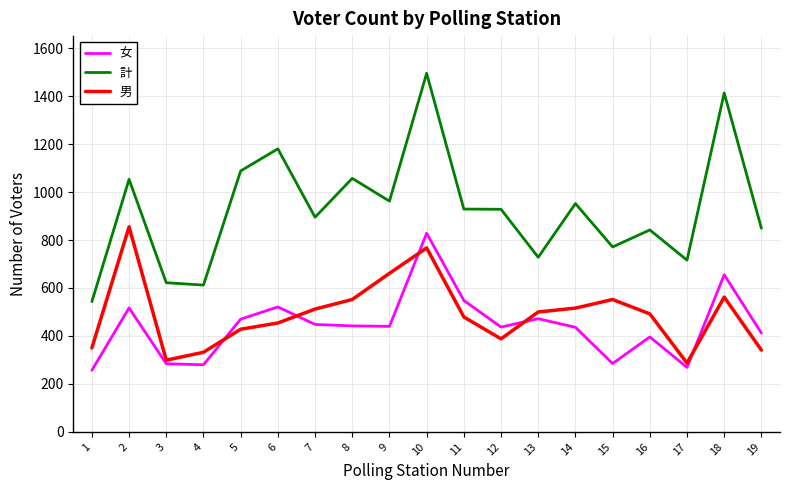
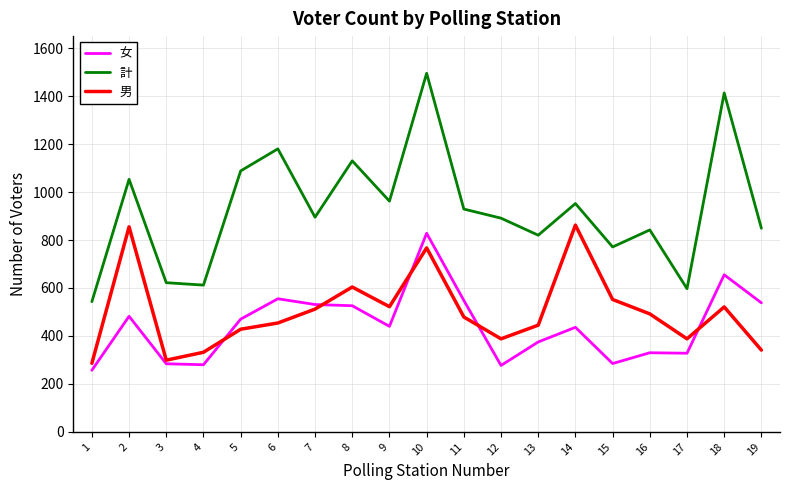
男, 1: 350 -> 290
女, 2: 520 -> 480
女, 6: 520 -> 560
女, 7: 450 -> 530
女, 8: 440 -> 530
計, 8: 1060 -> 1130
男, 8: 550 -> 600
男, 9: 660 -> 520
女, 12: 440 -> 280
計, 12: 930 -> 890
女, 13: 470 -> 380
計, 13: 730 -> 820
男, 13: 500 -> 450
男, 14: 520 -> 860
女, 16: 400 -> 330
女, 17: 270 -> 330
計, 17: 720 -> 600
男, 17: 290 -> 390
男, 18: 560 -> 520
女, 19: 410 -> 540
